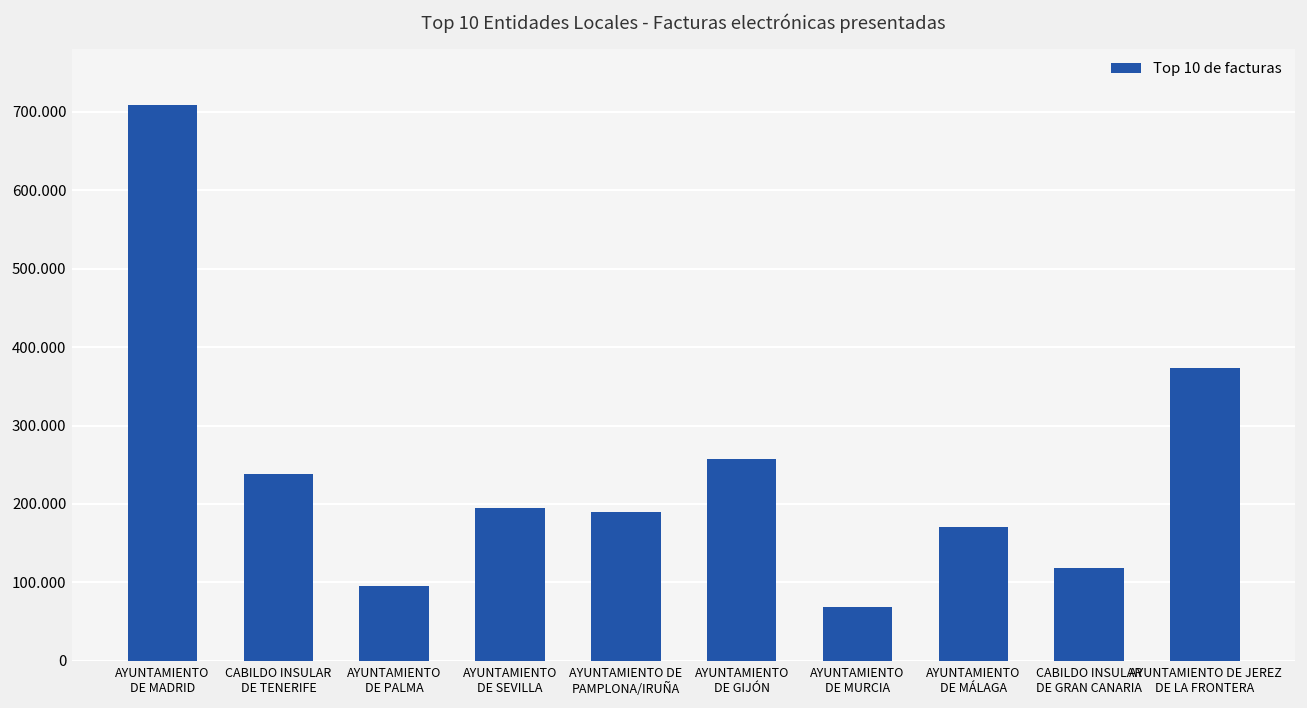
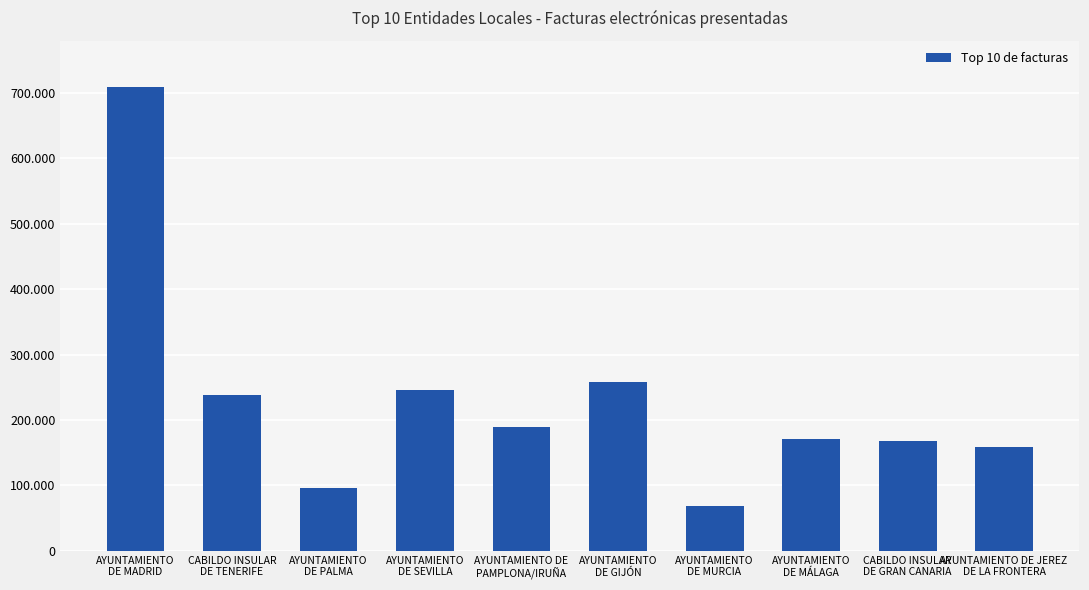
AYUNTAMIENTO DE SEVILLA: 200 -> 250
CABILDO INSULAR DE GRAN CANARIA: 120 -> 170
AYUNTAMIENTO DE JEREZ DE LA FRONTERA: 370 -> 160
